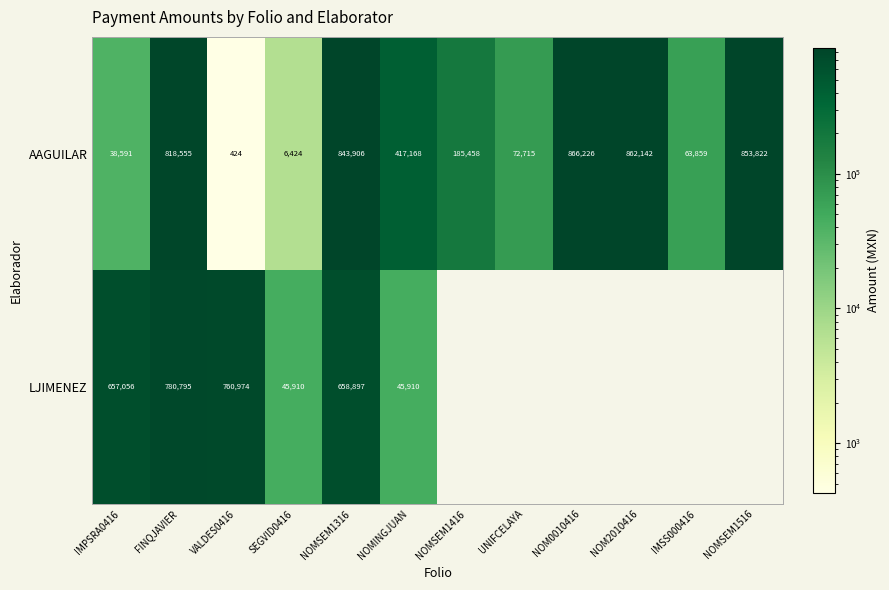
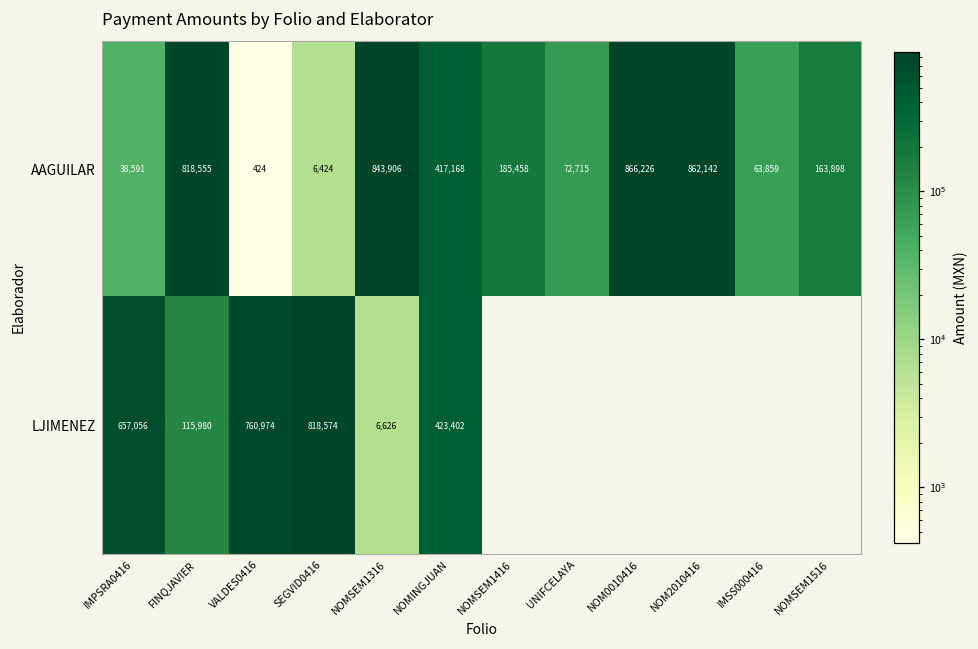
AAGUILAR, NOMSEM1516: 853,822 -> 163,898
LJIMENEZ, FINQJAVIER: 780,795 -> 115,980
LJIMENEZ, SEGVID0416: 45,910 -> 818,574
LJIMENEZ, NOMSEM1316: 658,897 -> 6,626
LJIMENEZ, NOMINGJUAN: 45,910 -> 423,402
